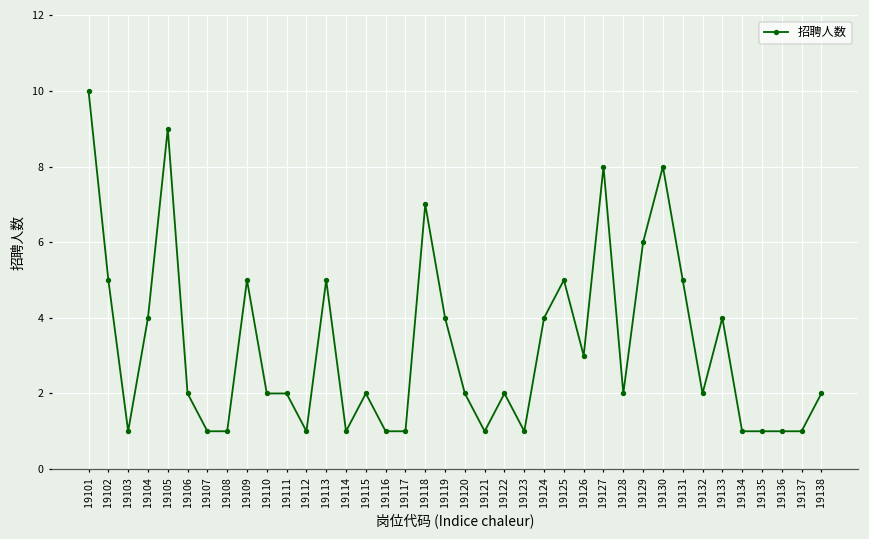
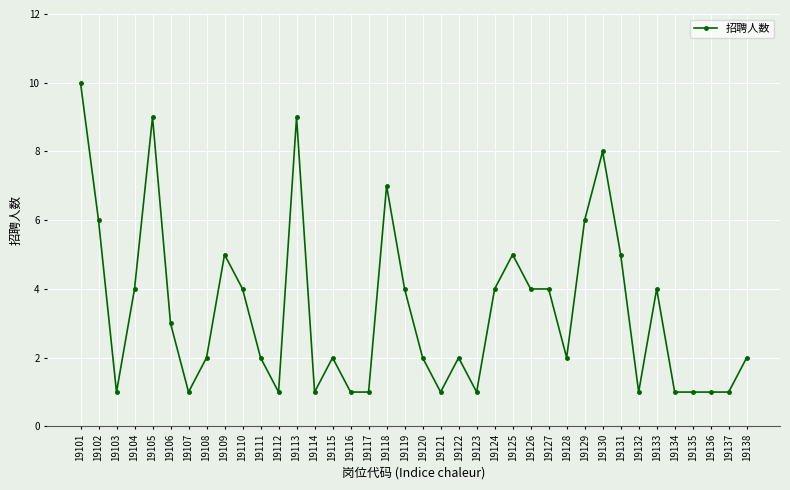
19102: 5 -> 6
19106: 2 -> 3
19108: 1 -> 2
19110: 2 -> 4
19113: 5 -> 9
19126: 3 -> 4
19127: 8 -> 4
19132: 2 -> 1
